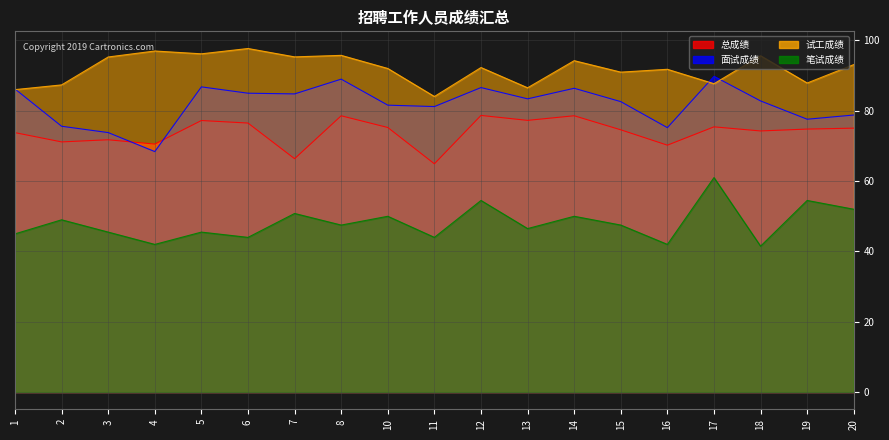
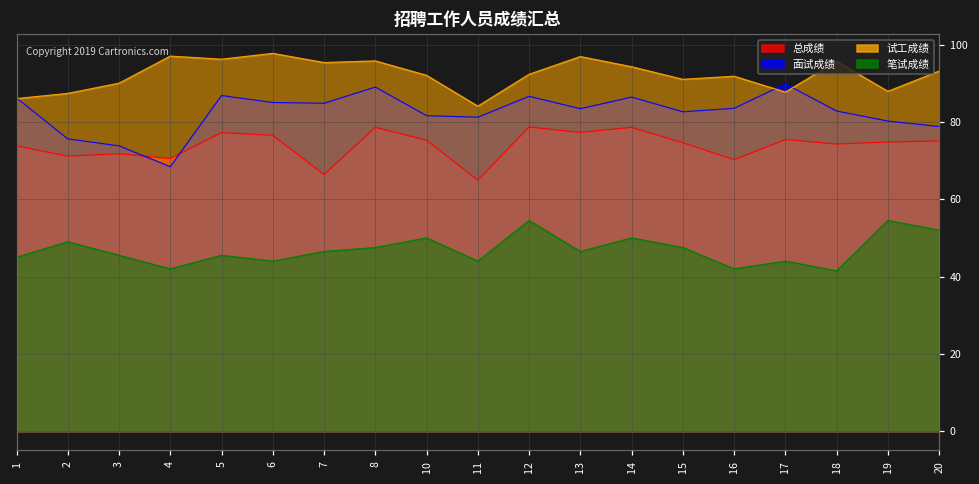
试工成绩, 3: 95 -> 90
笔试成绩, 7: 51 -> 47
试工成绩, 13: 87 -> 97
面试成绩, 16: 75 -> 84
笔试成绩, 17: 61 -> 44
面试成绩, 19: 78 -> 80
